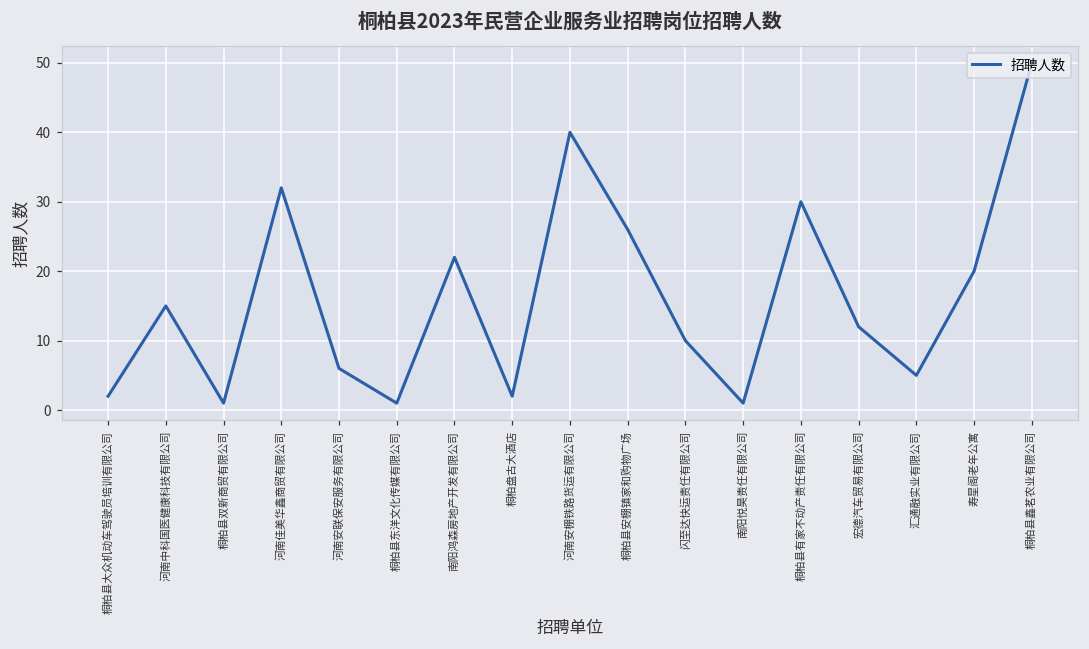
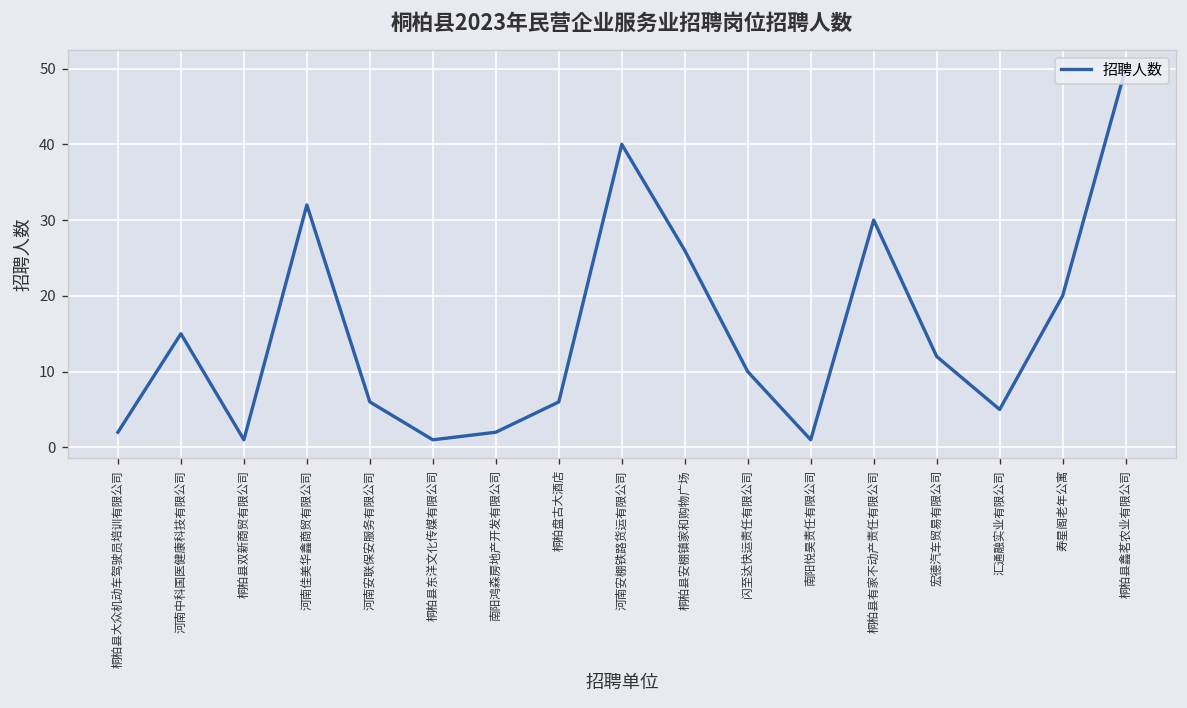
南阳鸿森房地产开发有限公司: 22 -> 2
桐柏盘古大酒店: 2 -> 6
